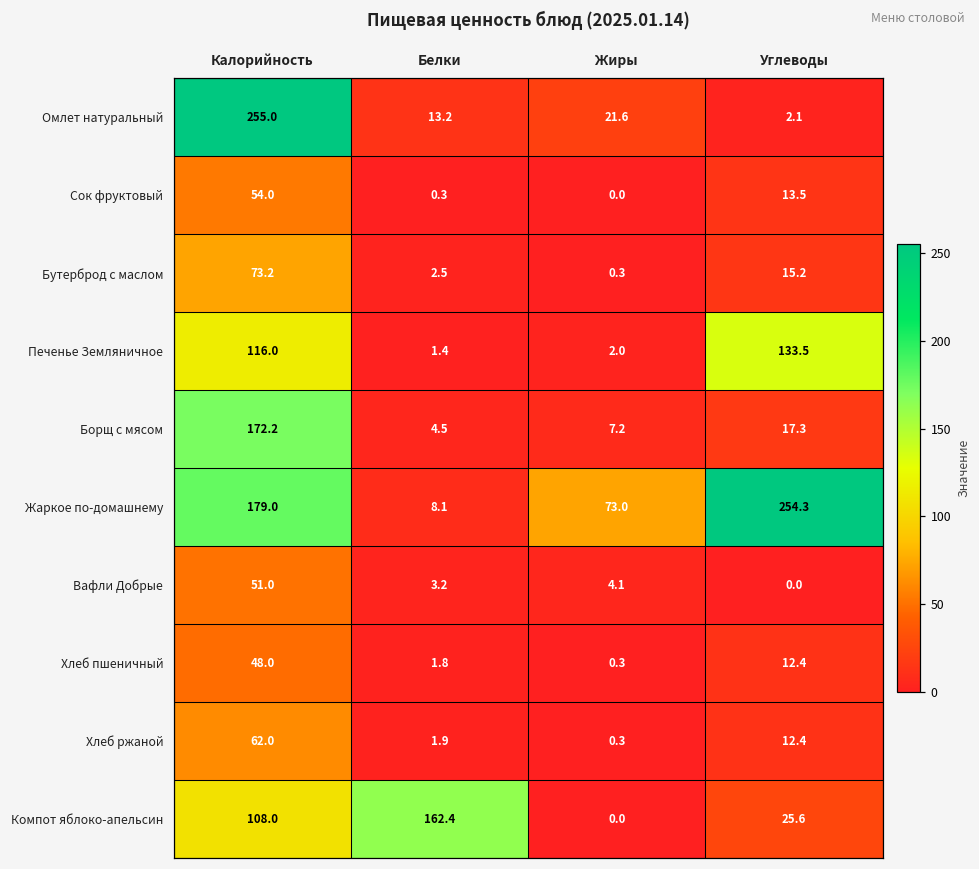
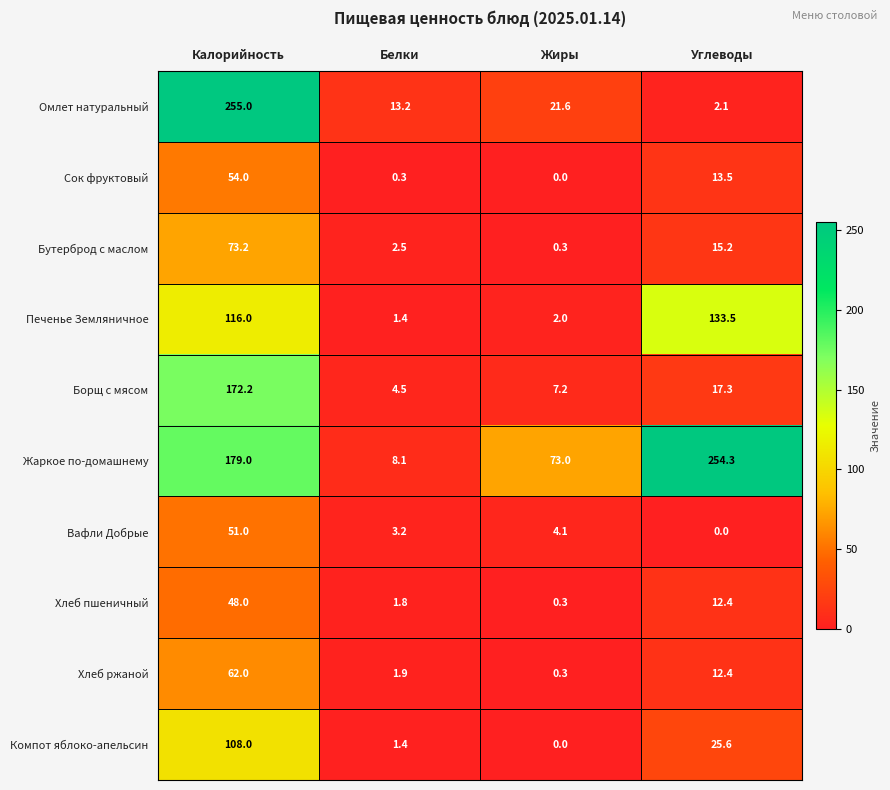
Компот яблоко-апельсин, Белки: 162.4 -> 1.4
